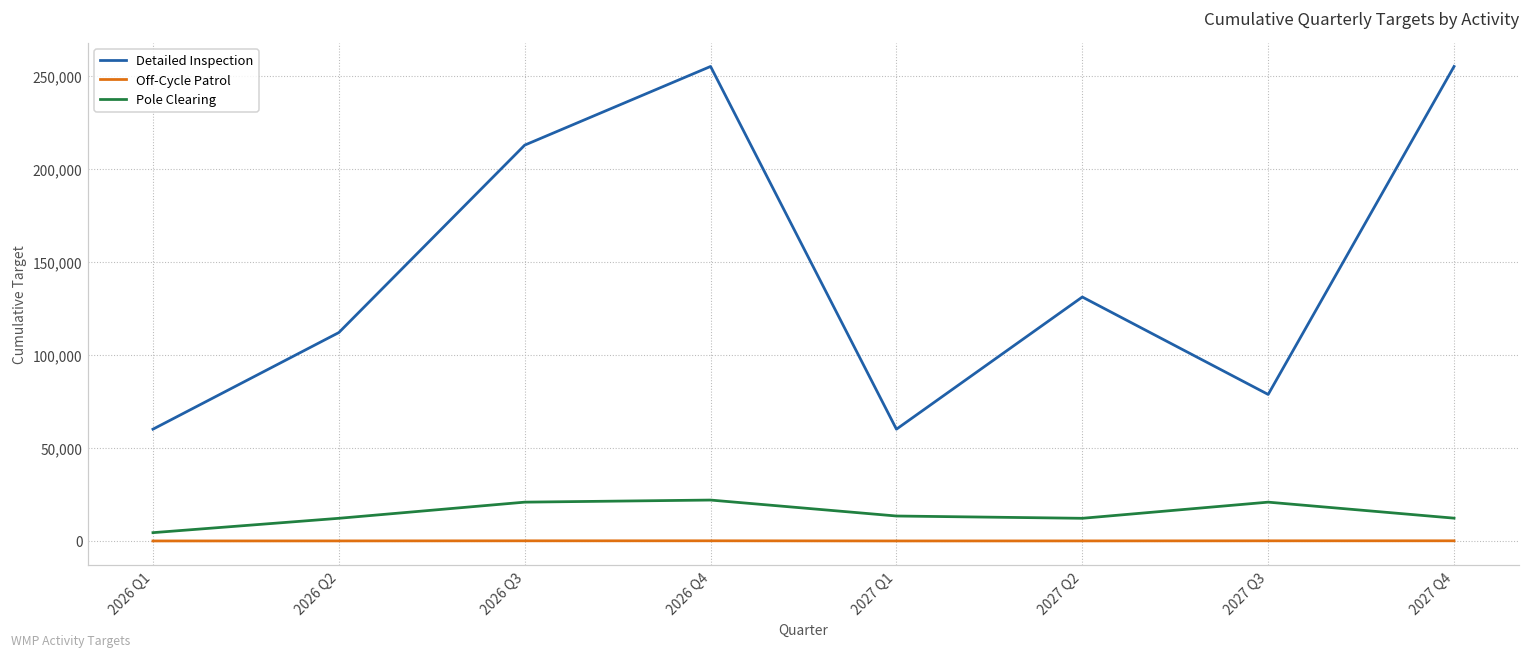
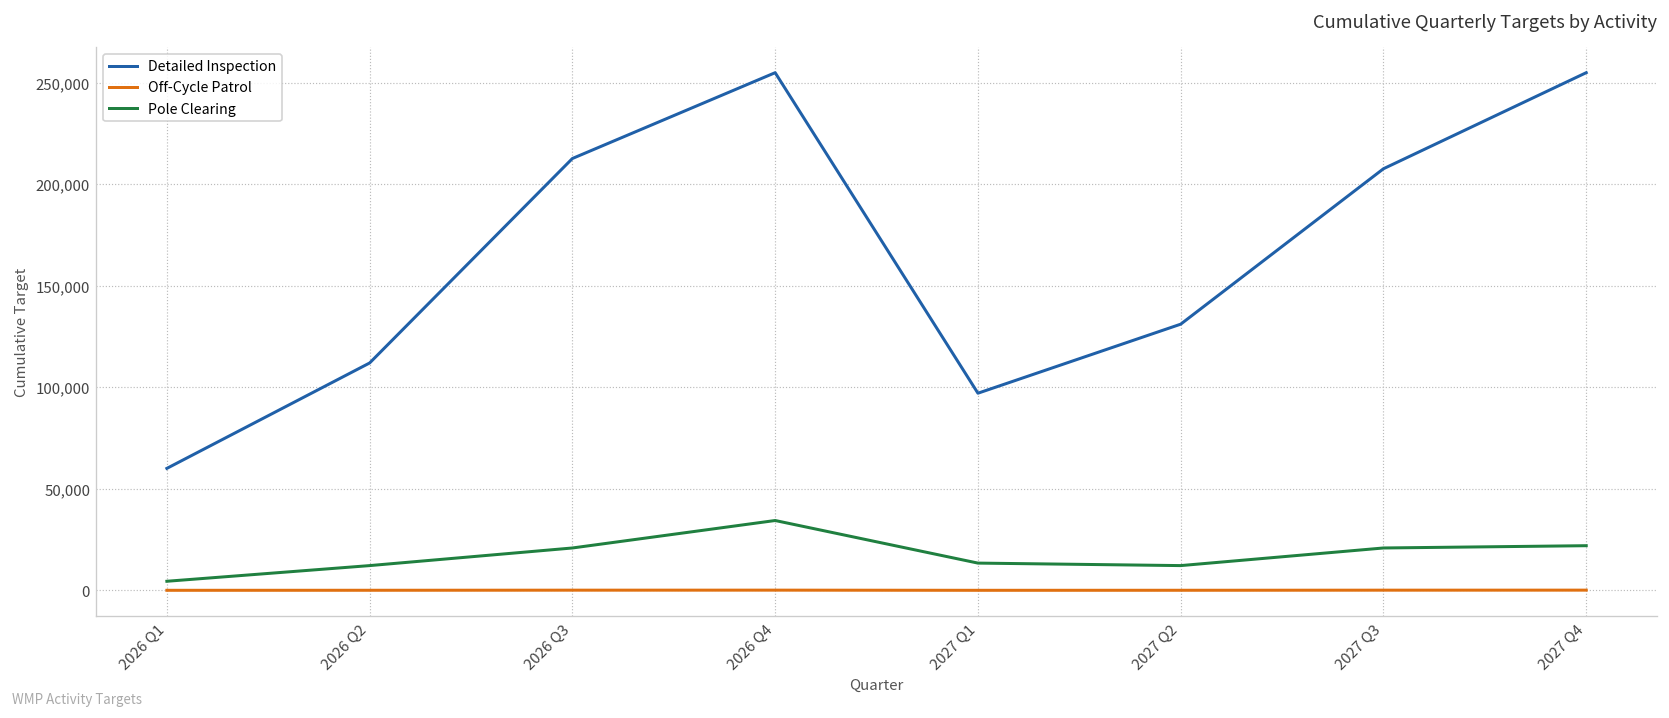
Pole Clearing, 2026 Q4: 22,000 -> 34,000
Detailed Inspection, 2027 Q1: 60,000 -> 97,000
Detailed Inspection, 2027 Q3: 79,000 -> 208,000
Pole Clearing, 2027 Q4: 12,000 -> 22,000
